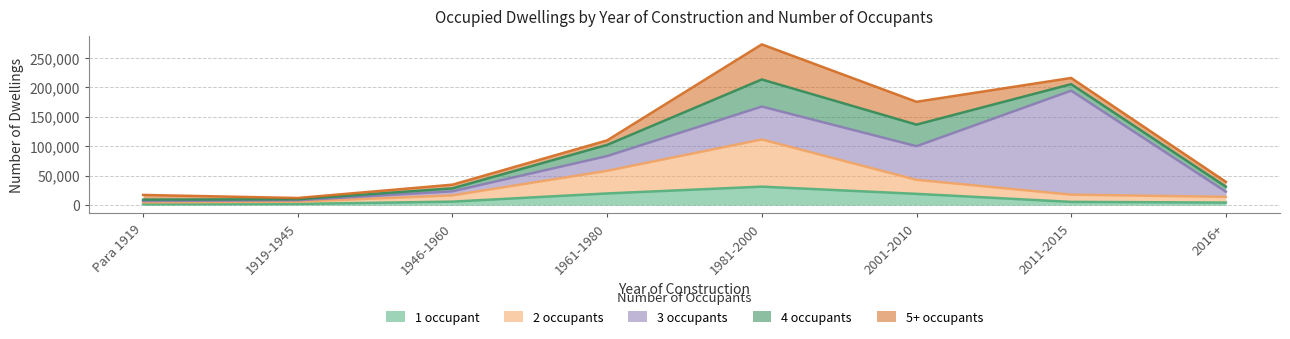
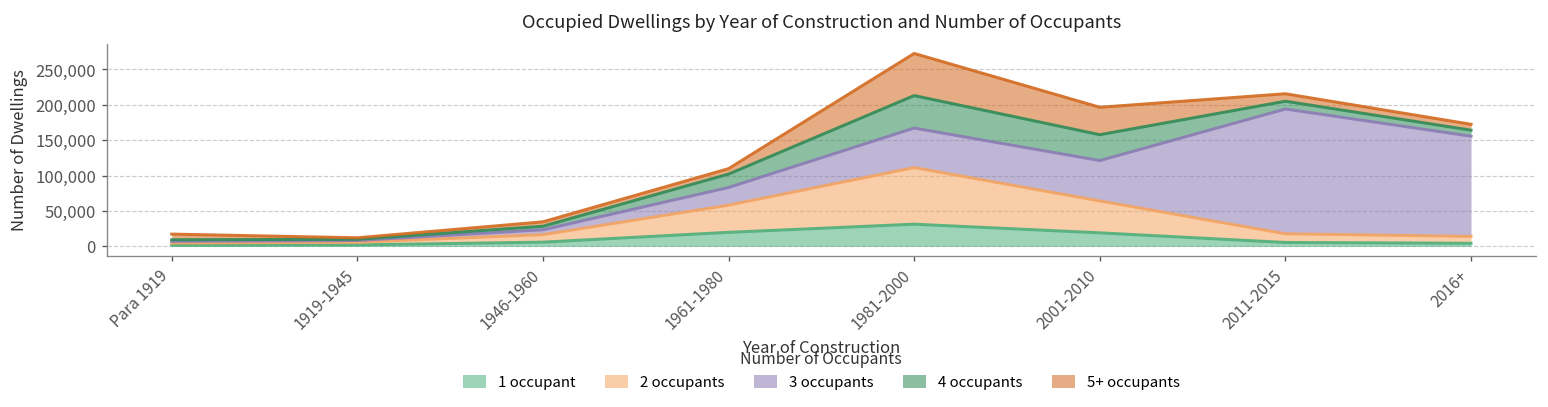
2 occupants, 2001-2010: 20,000 -> 50,000
3 occupants, 2016+: 10,000 -> 140,000
